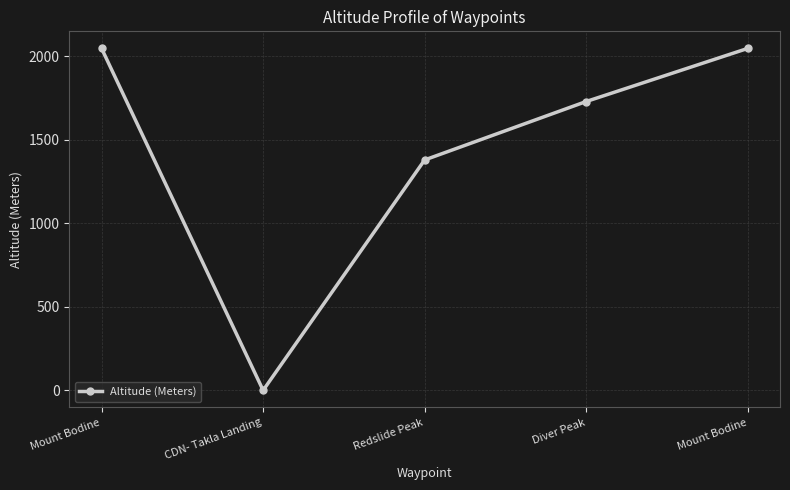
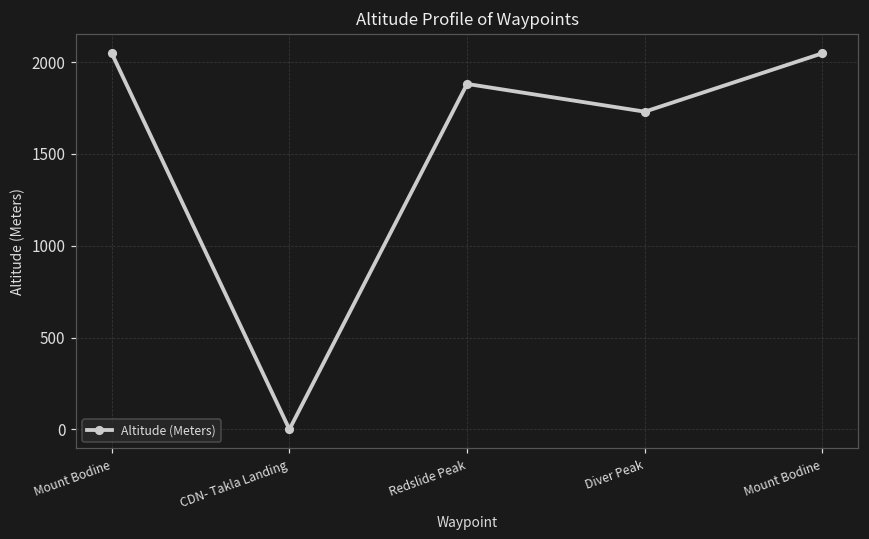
Redslide Peak: 1380 -> 1880
